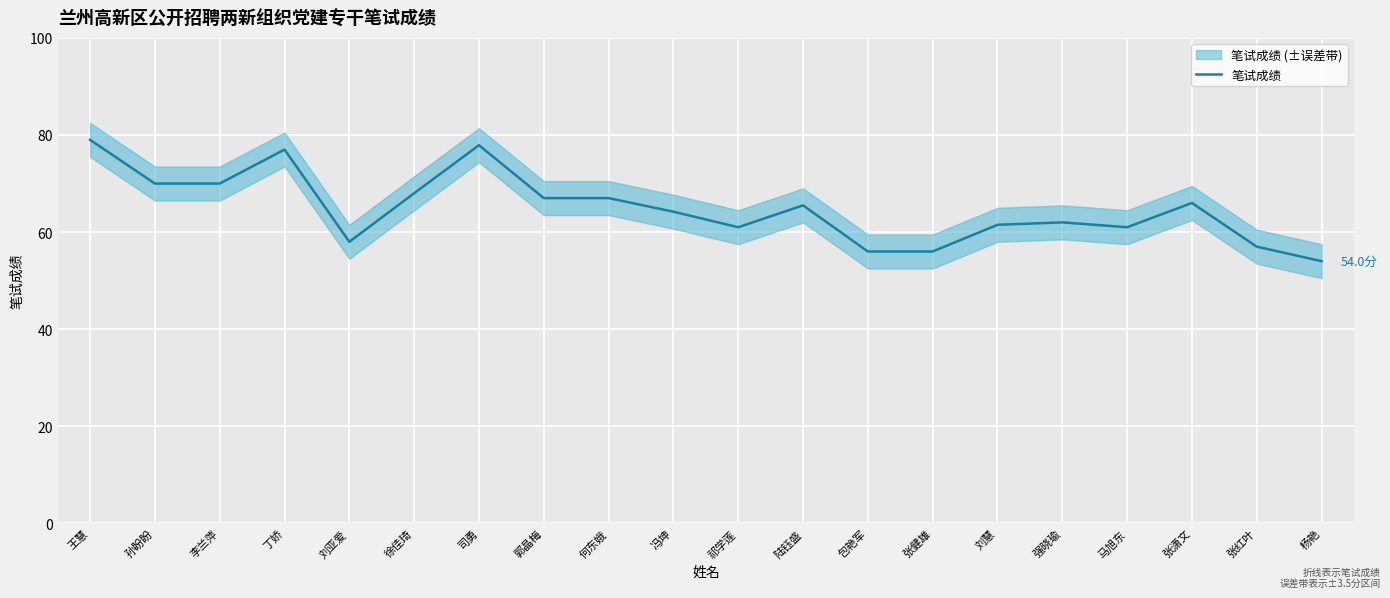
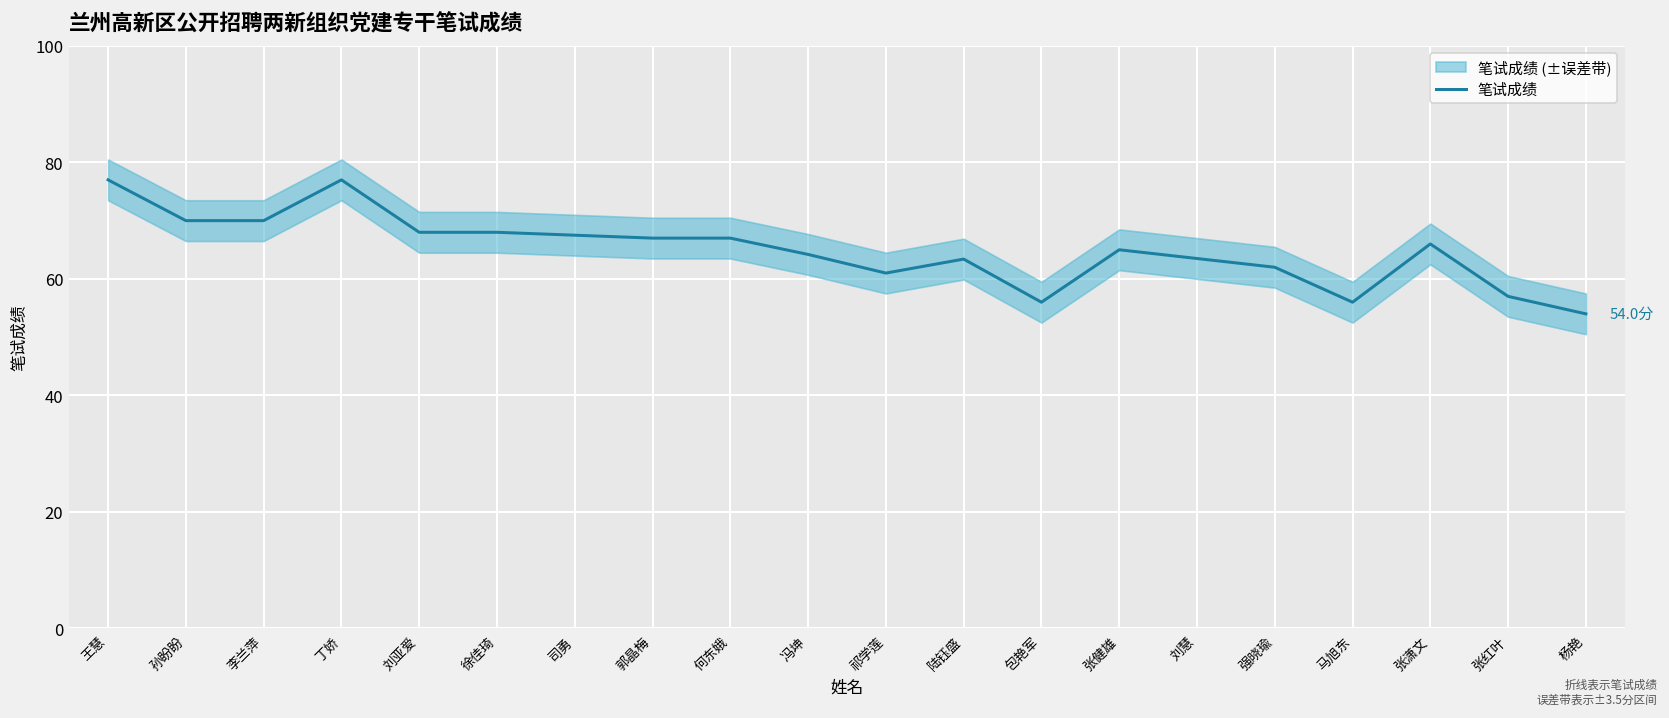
笔试成绩, 王慧: 79 -> 77
笔试成绩, 刘亚爱: 58 -> 68
笔试成绩, 司勇: 78 -> 68
笔试成绩, 陆钰盛: 66 -> 63
笔试成绩, 张健雄: 56 -> 65
笔试成绩, 刘慧: 62 -> 64
笔试成绩, 马旭东: 61 -> 56
